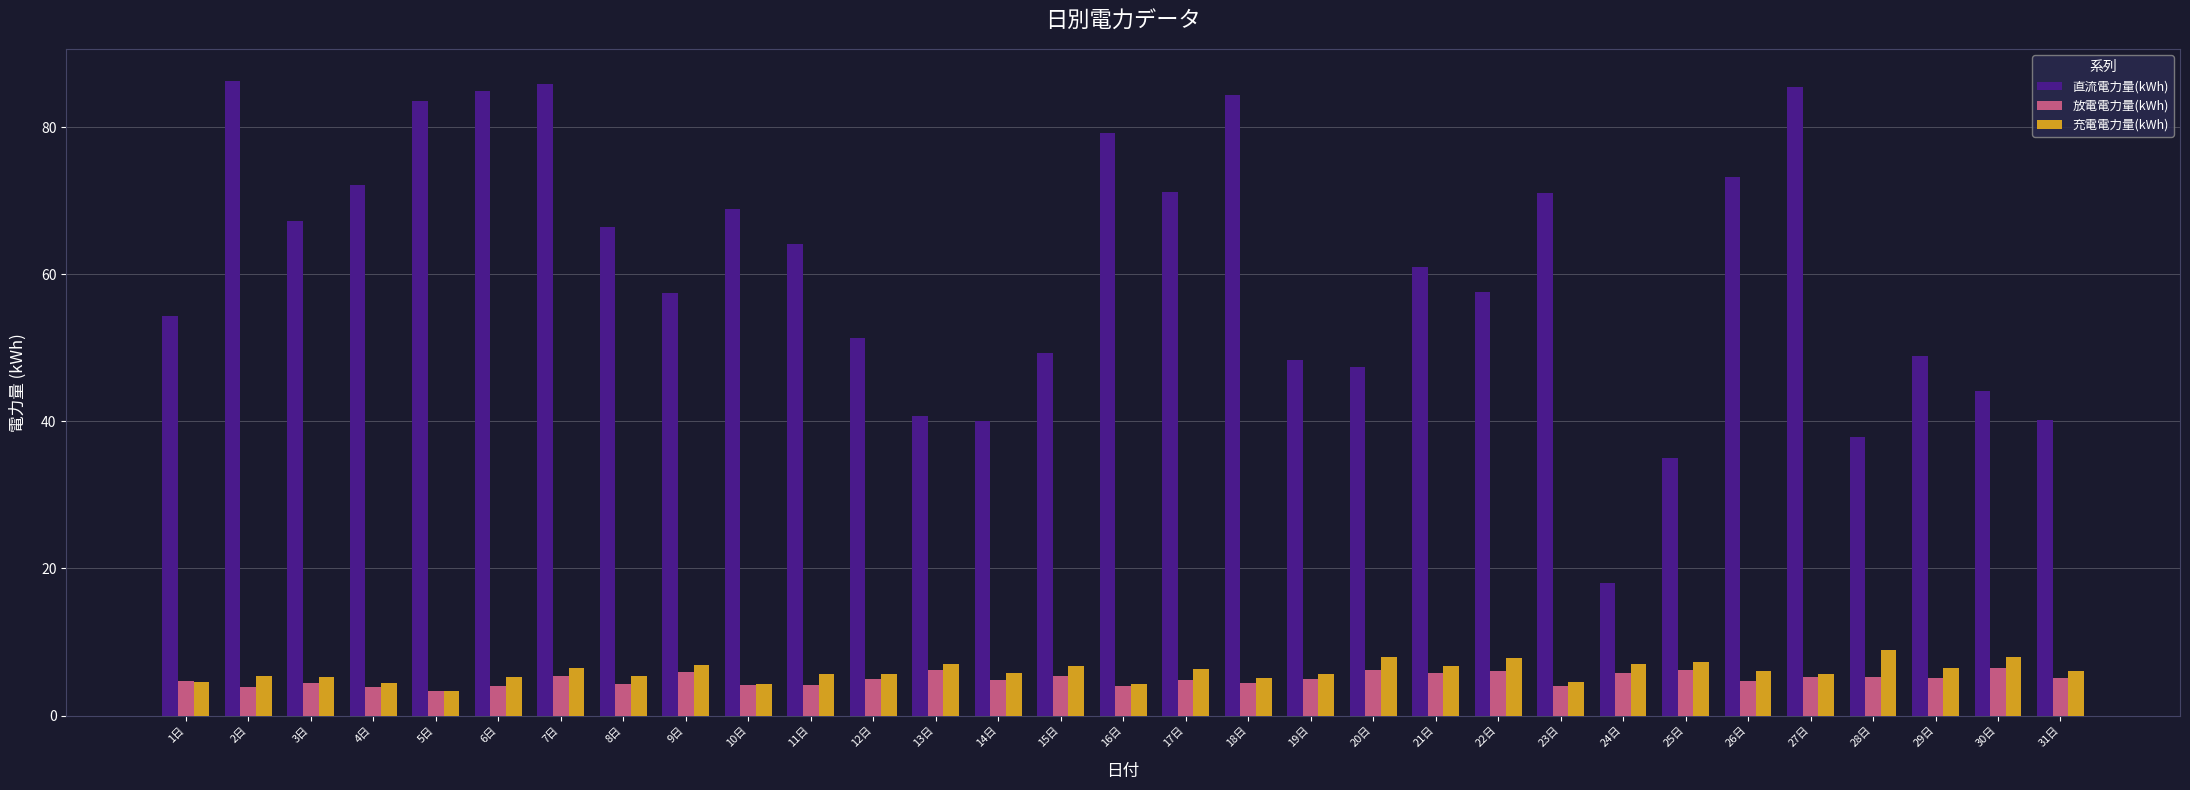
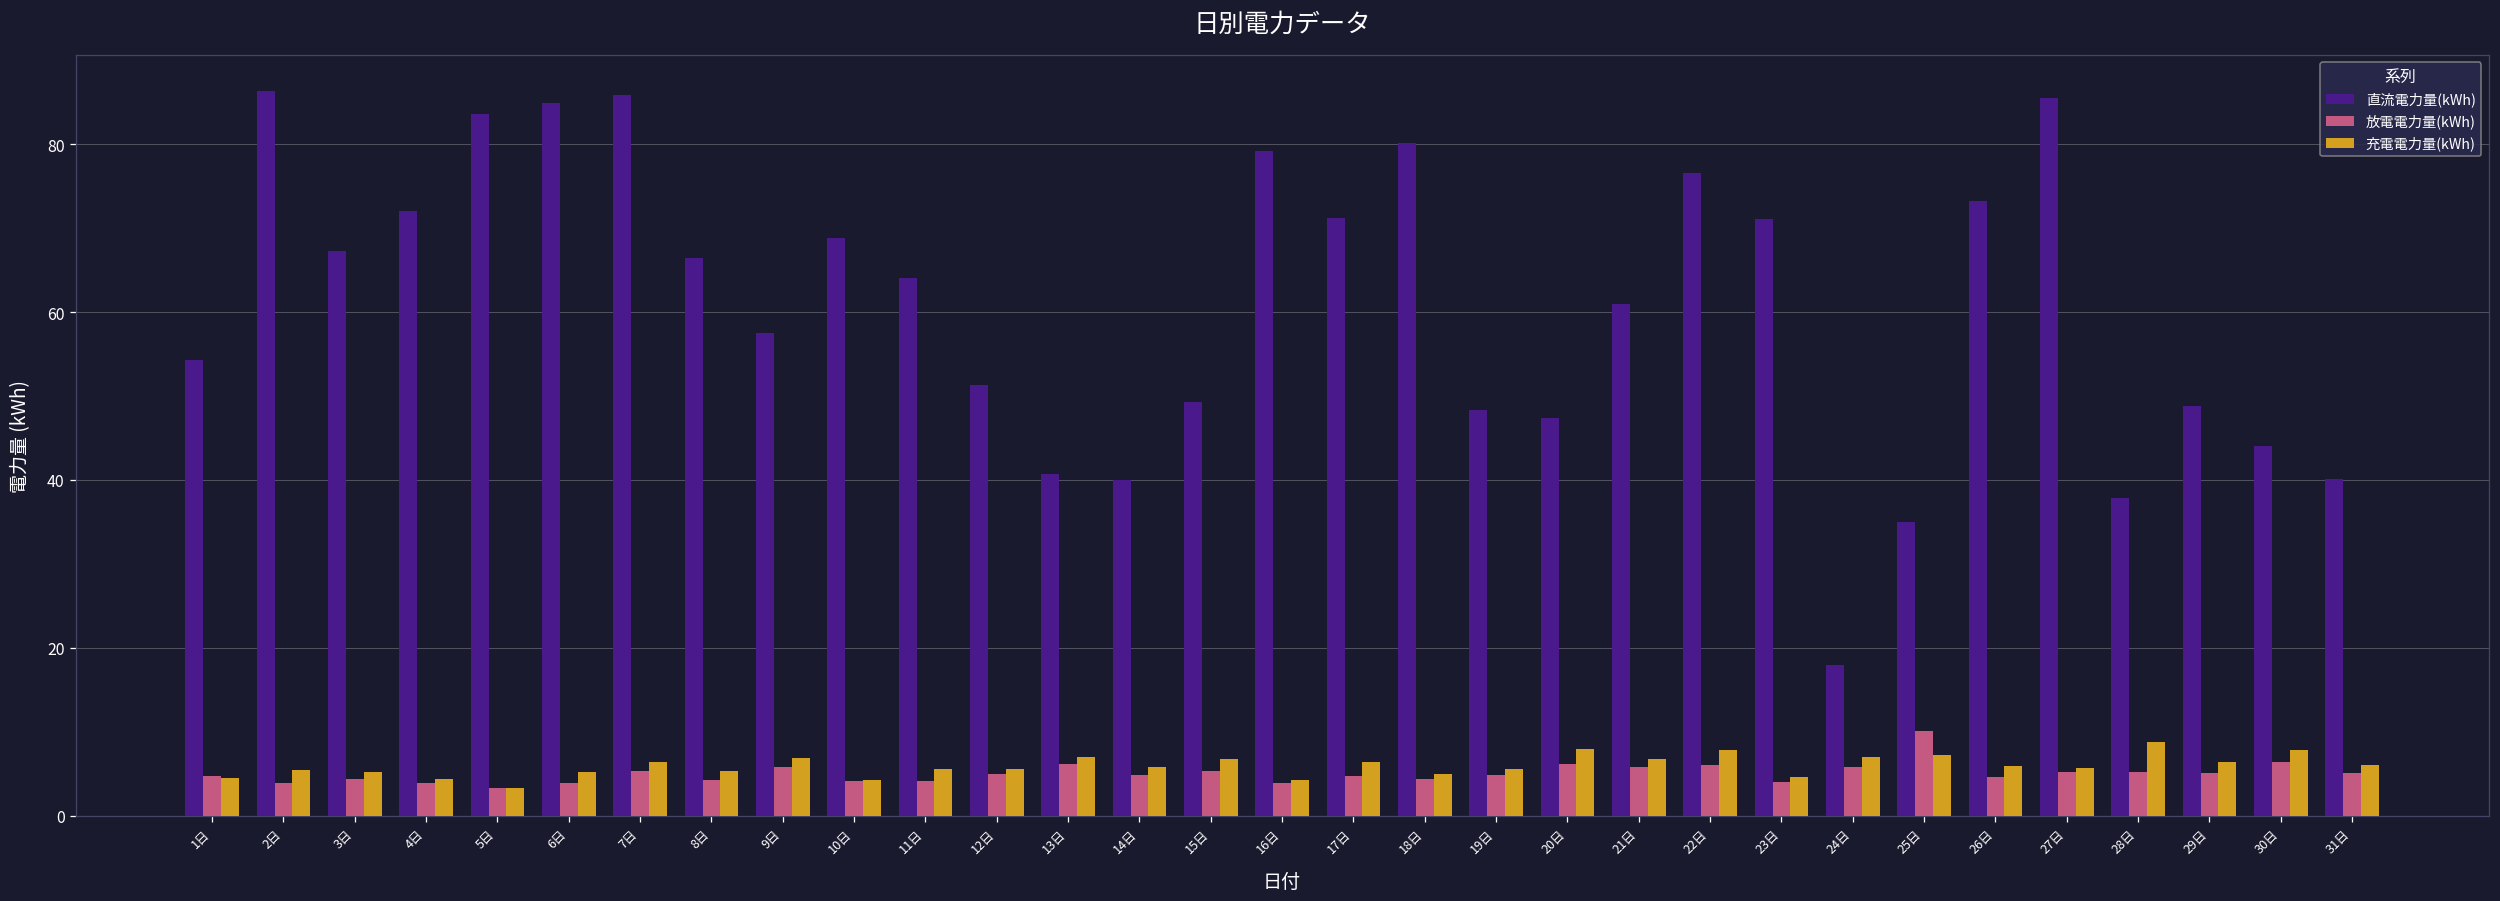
直流電力量(kWh), 18日: 84 -> 80
直流電力量(kWh), 22日: 58 -> 77
放電電力量(kWh), 25日: 6 -> 10
